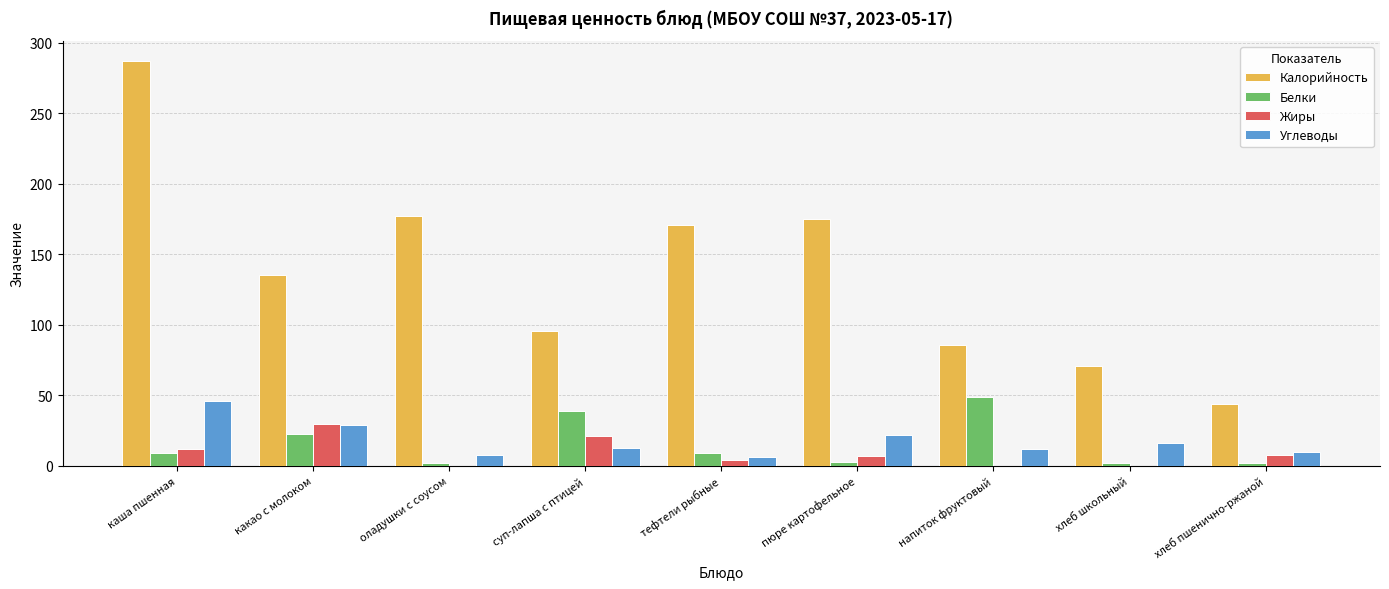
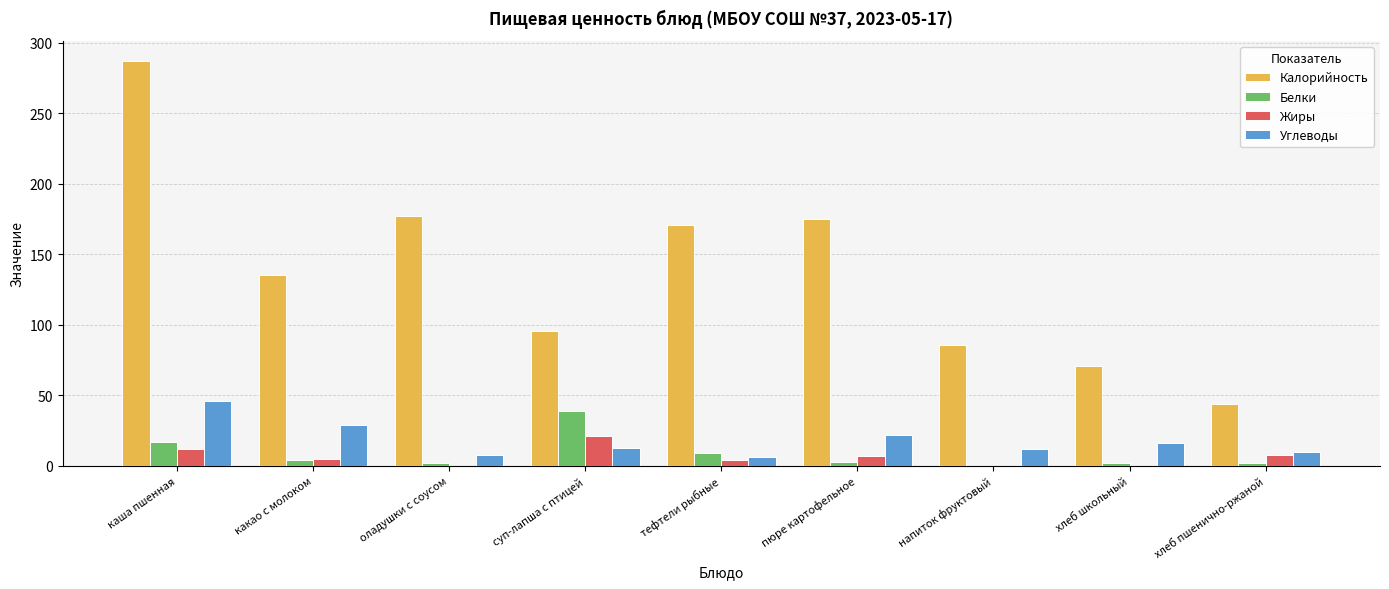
Белки, каша пшенная: 9 -> 17
Белки, какао с молоком: 23 -> 4
Жиры, какао с молоком: 30 -> 5
Белки, напиток фруктовый: 49 -> 0
